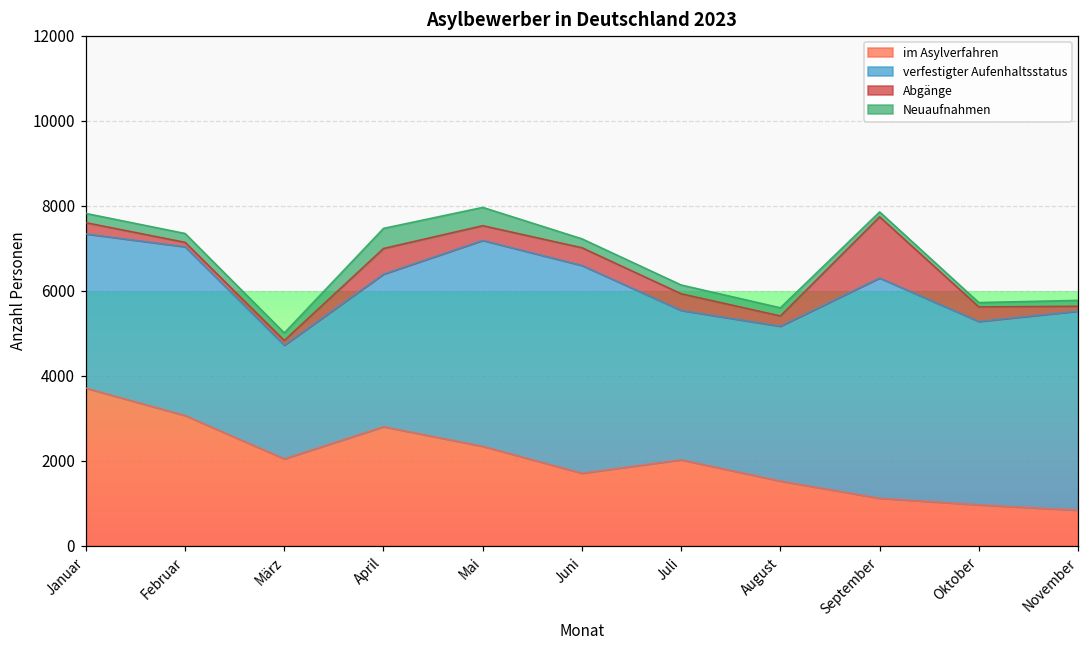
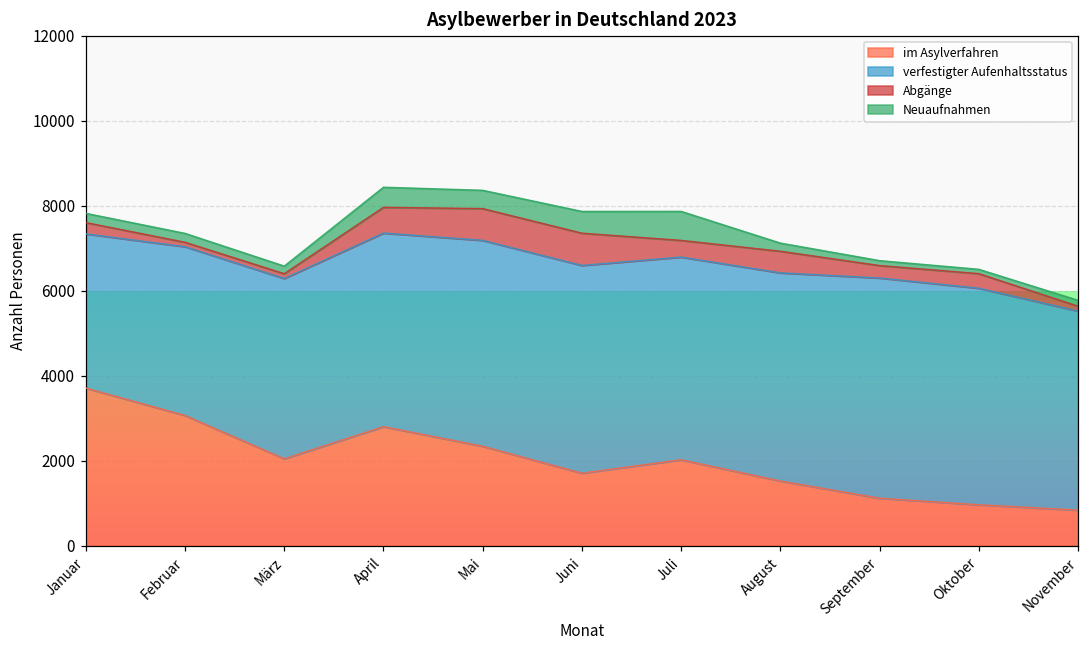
verfestigter Aufenhaltsstatus, März: 2700 -> 4200
verfestigter Aufenhaltsstatus, April: 3600 -> 4600
Abgänge, Mai: 300 -> 700
Abgänge, Juni: 400 -> 800
Neuaufnahmen, Juni: 200 -> 500
verfestigter Aufenhaltsstatus, Juli: 3500 -> 4800
Neuaufnahmen, Juli: 200 -> 700
verfestigter Aufenhaltsstatus, August: 3600 -> 4900
Abgänge, August: 200 -> 500
Abgänge, September: 1400 -> 300
verfestigter Aufenhaltsstatus, Oktober: 4300 -> 5100
